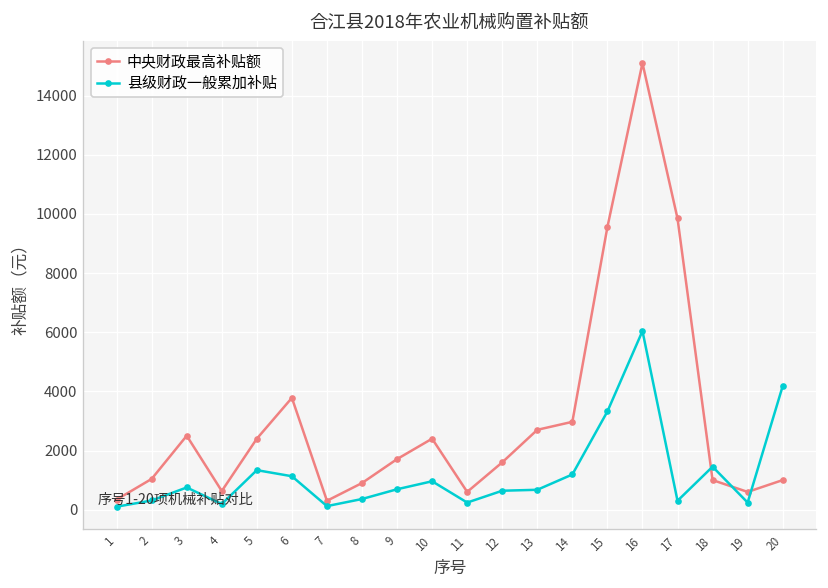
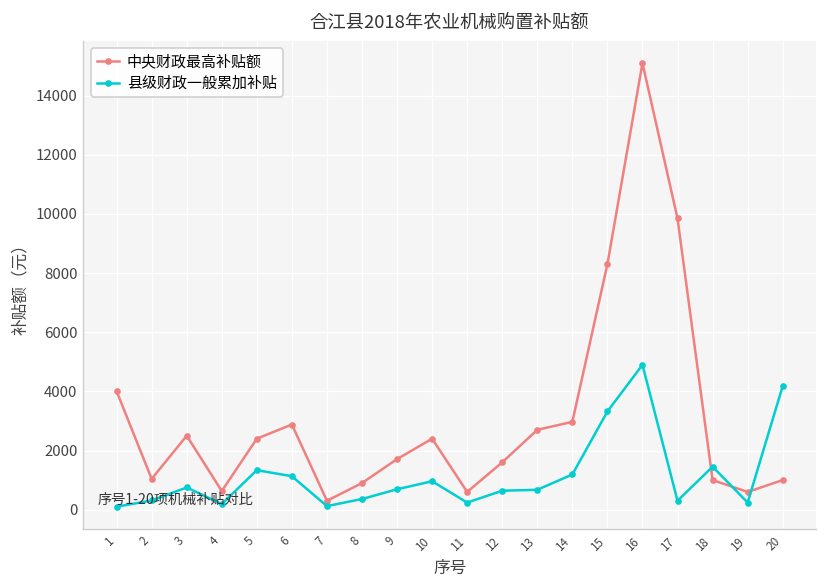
中央财政最高补贴额, 1: 300 -> 4000
中央财政最高补贴额, 6: 3800 -> 2900
中央财政最高补贴额, 15: 9600 -> 8300
县级财政一般累加补贴, 16: 6000 -> 4900
